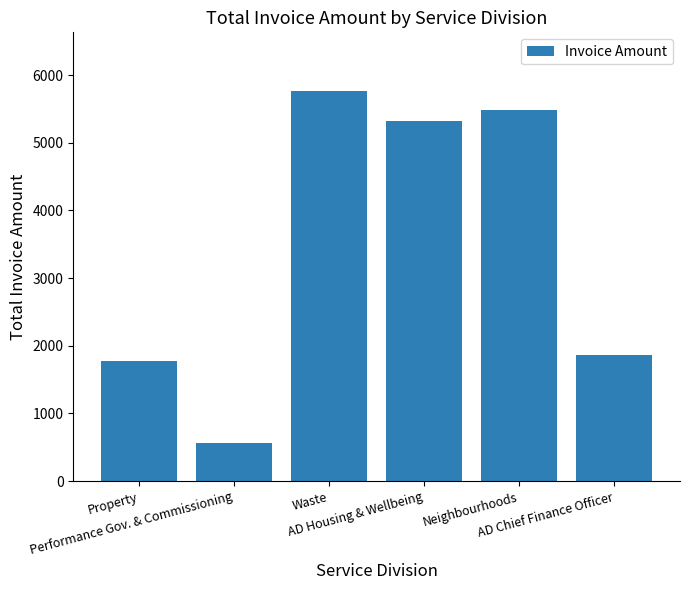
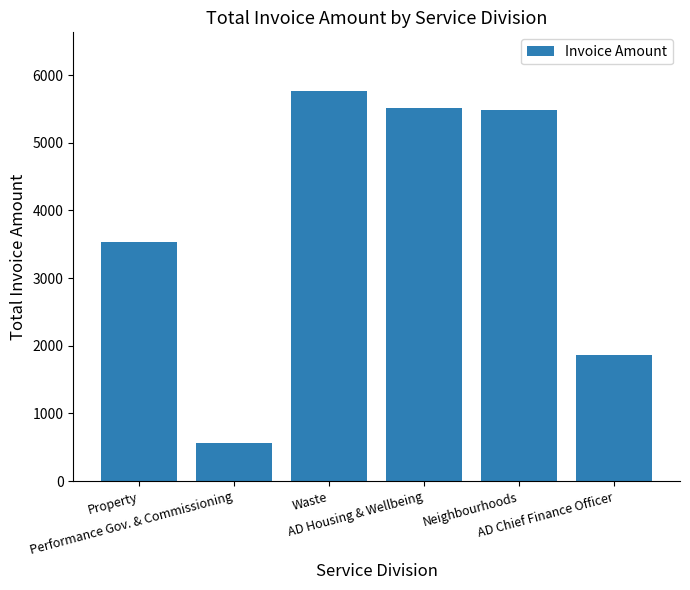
Property: 1800 -> 3500
AD Housing & Wellbeing: 5300 -> 5500
